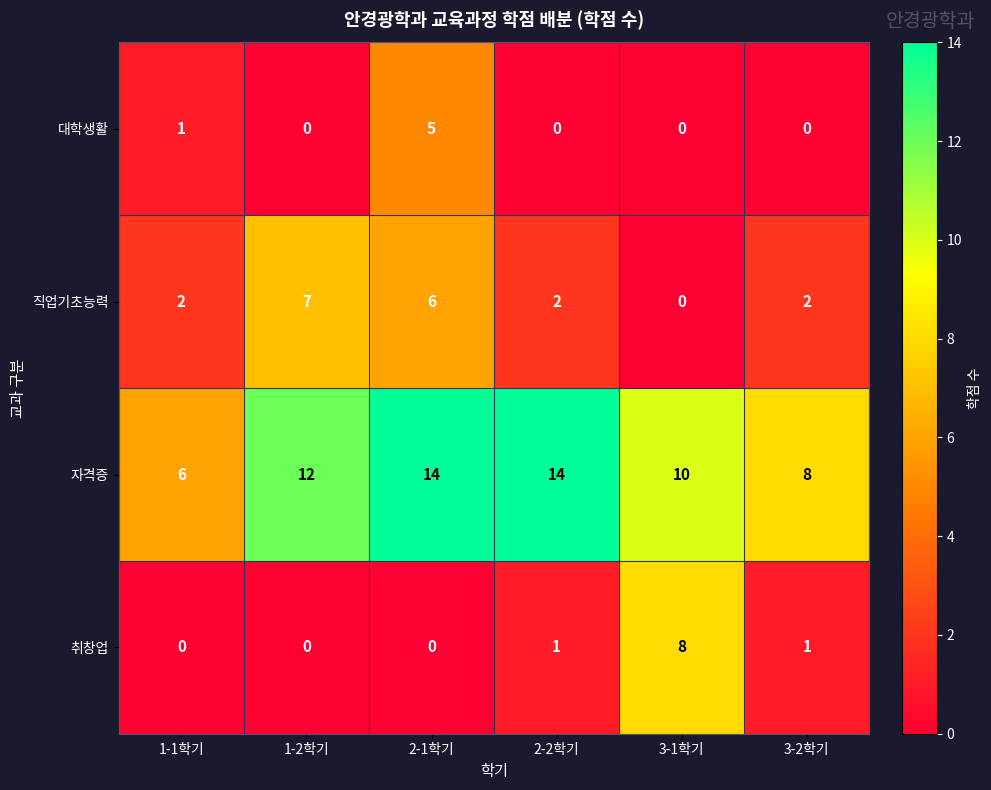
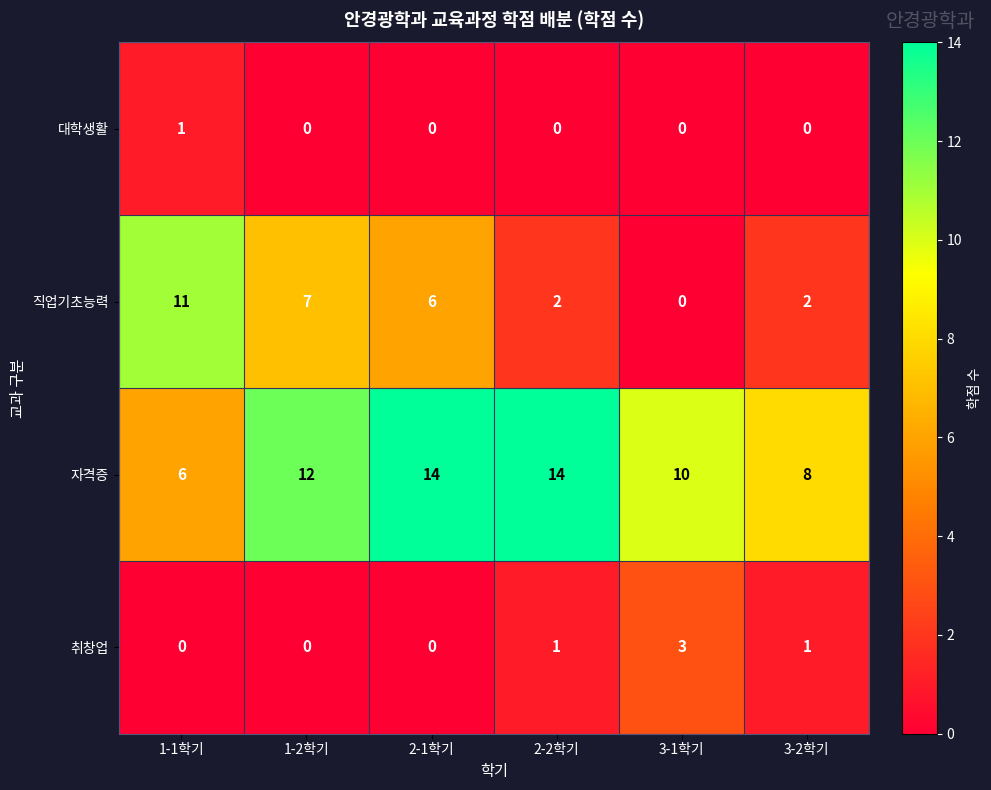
대학생활, 2-1학기: 5 -> 0
직업기초능력, 1-1학기: 2 -> 11
취창업, 3-1학기: 8 -> 3
